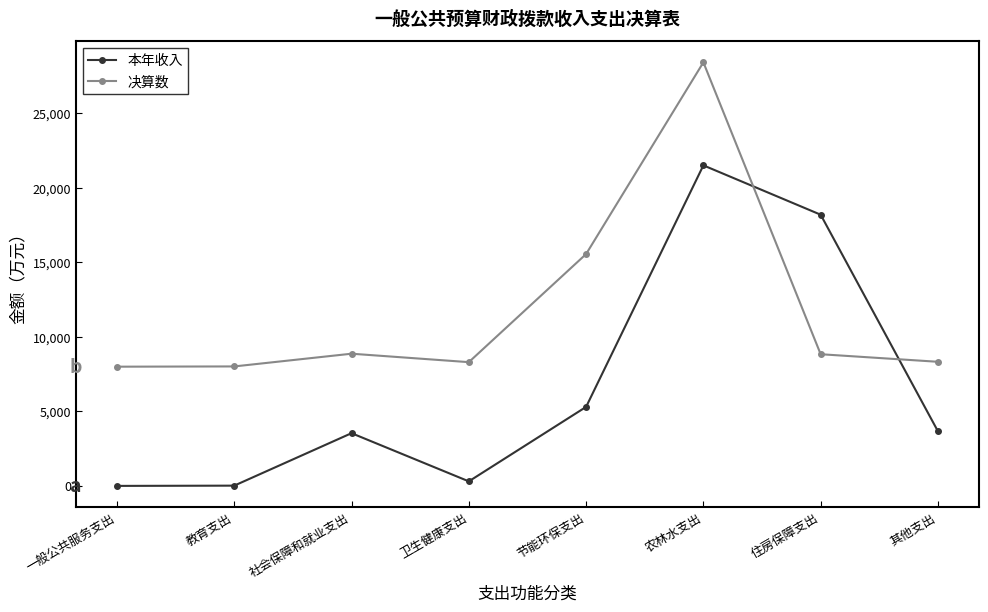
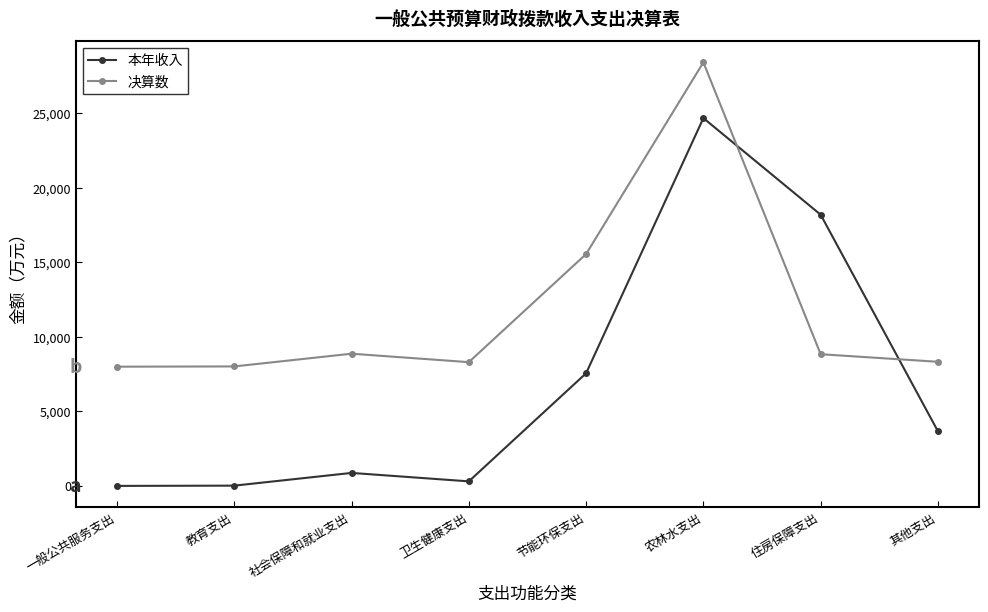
本年收入, 社会保障和就业支出: 3,500 -> 900
本年收入, 节能环保支出: 5,300 -> 7,600
本年收入, 农林水支出: 21,500 -> 24,700
